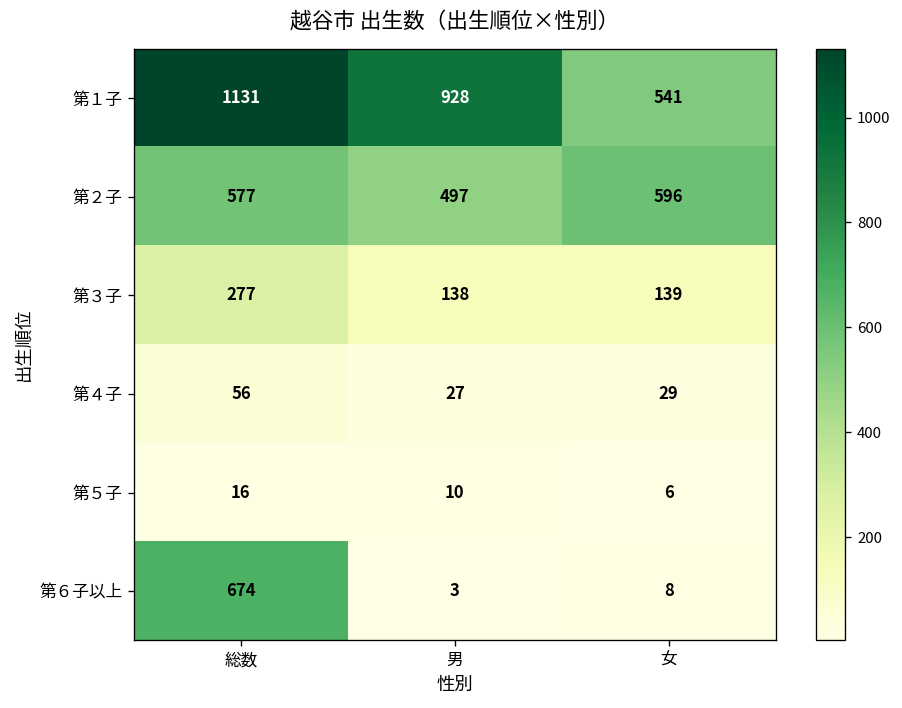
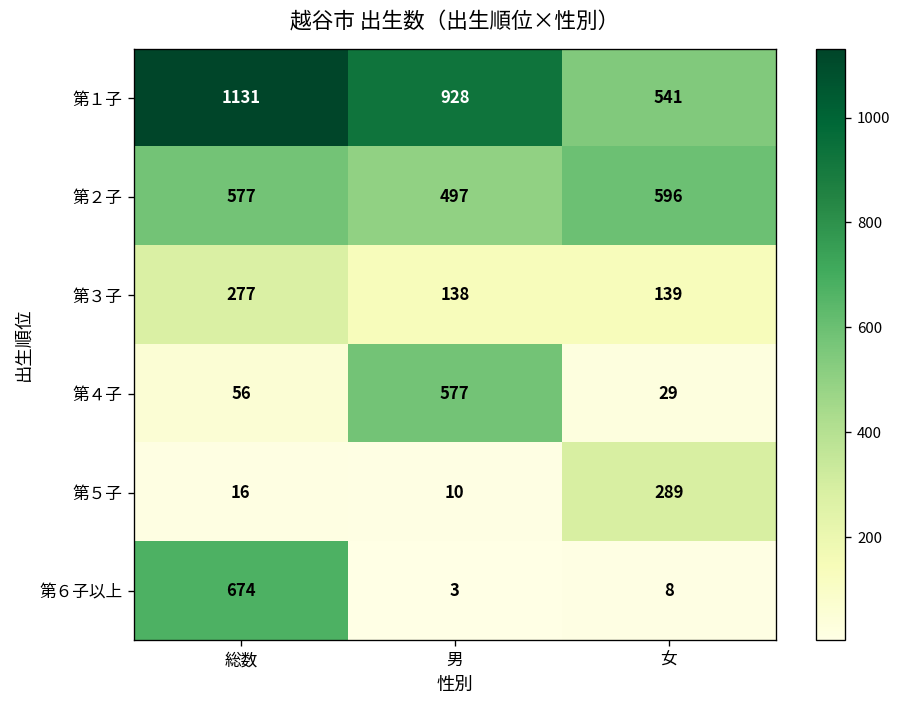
第４子, 男: 27 -> 577
第５子, 女: 6 -> 289
